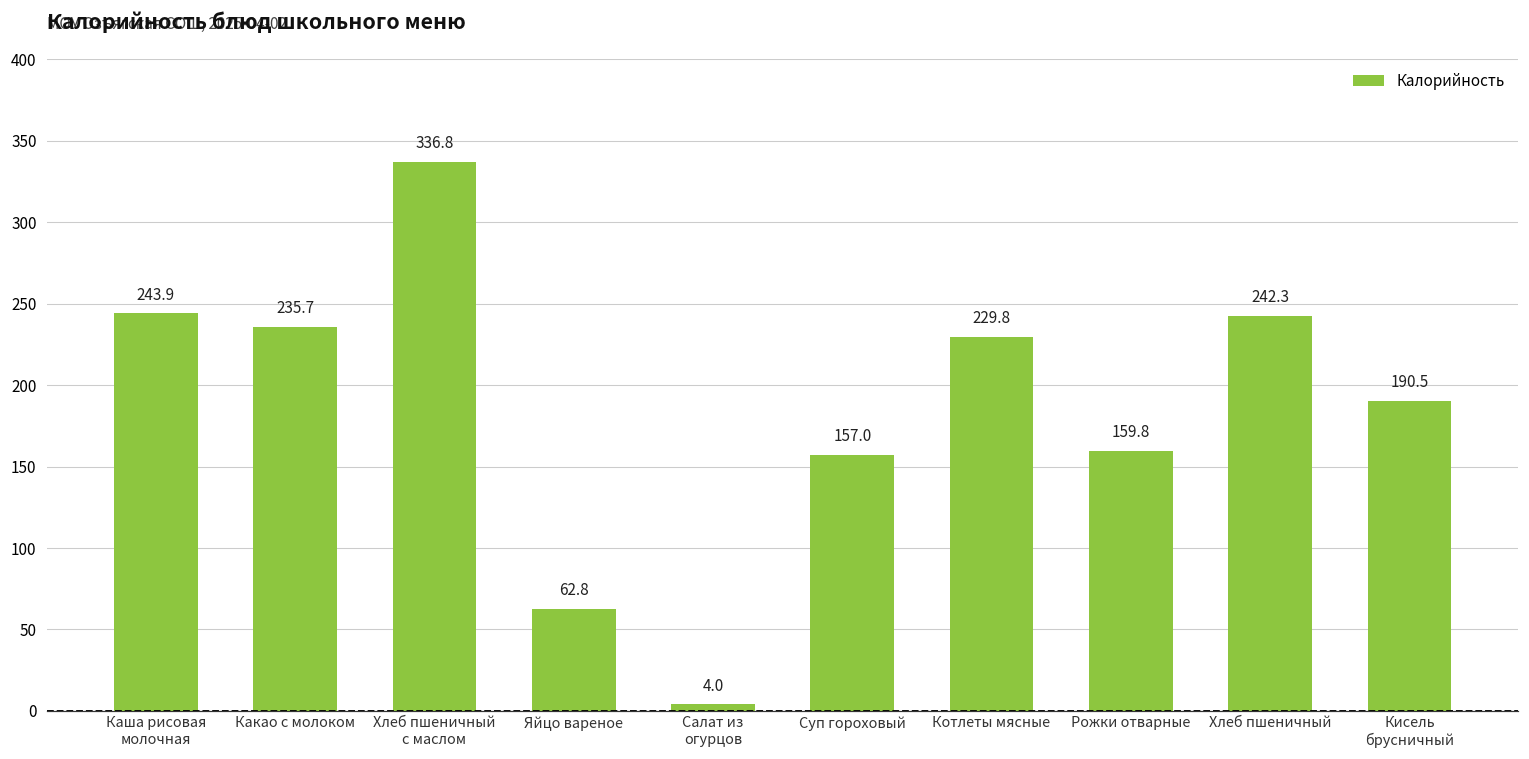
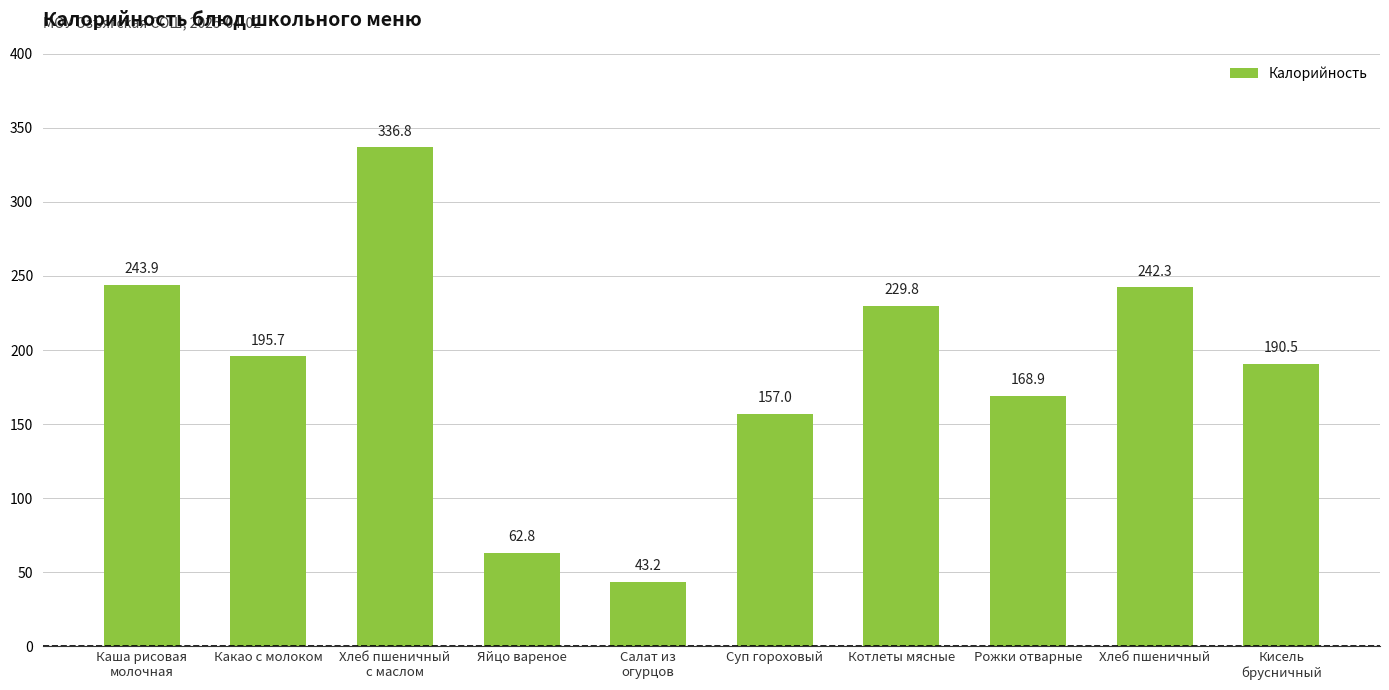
Какао с молоком: 235.7 -> 195.7
Салат из огурцов: 4.0 -> 43.2
Рожки отварные: 159.8 -> 168.9
